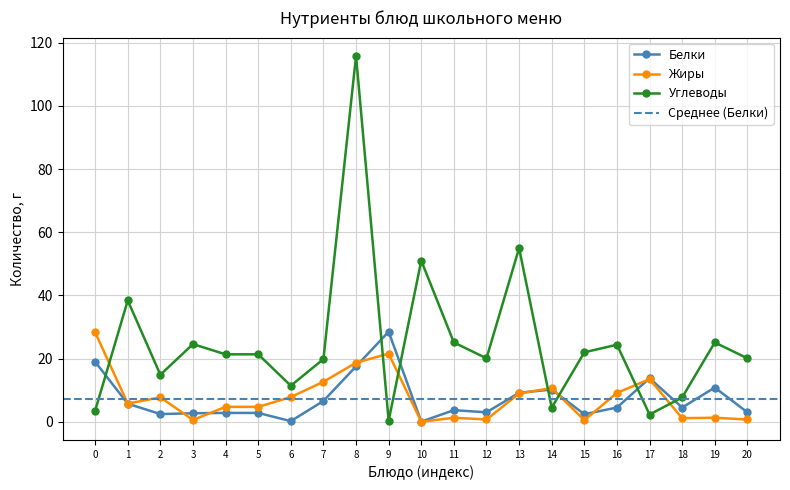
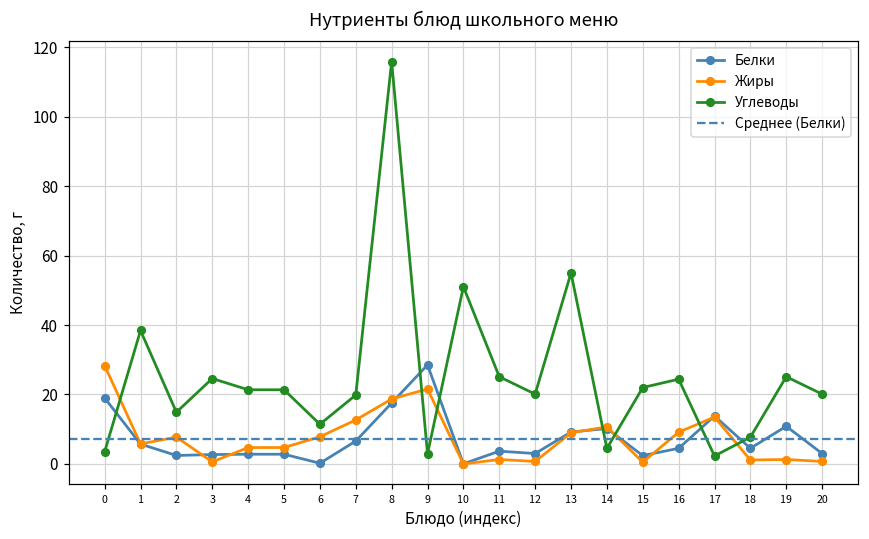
Углеводы, 9: 0 -> 3
